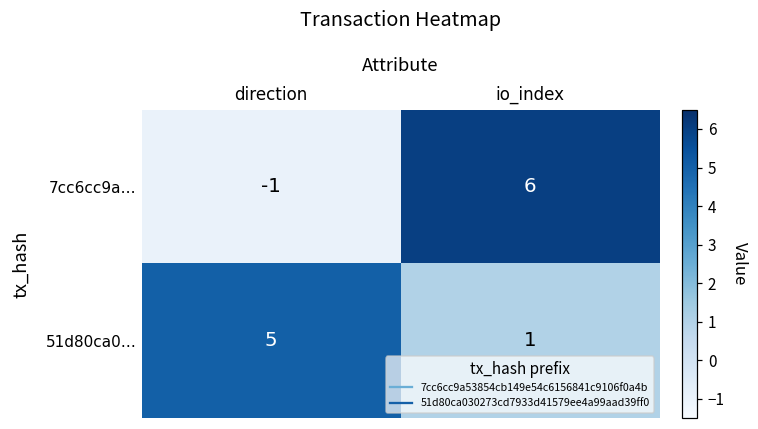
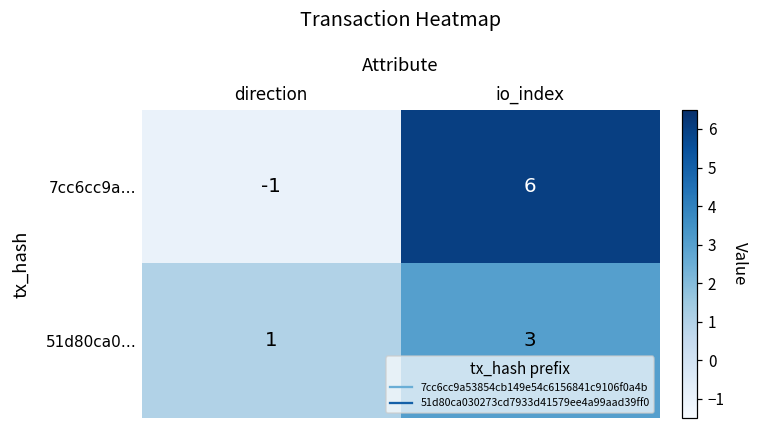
51d80ca0…, direction: 5 -> 1
51d80ca0…, io_index: 1 -> 3
